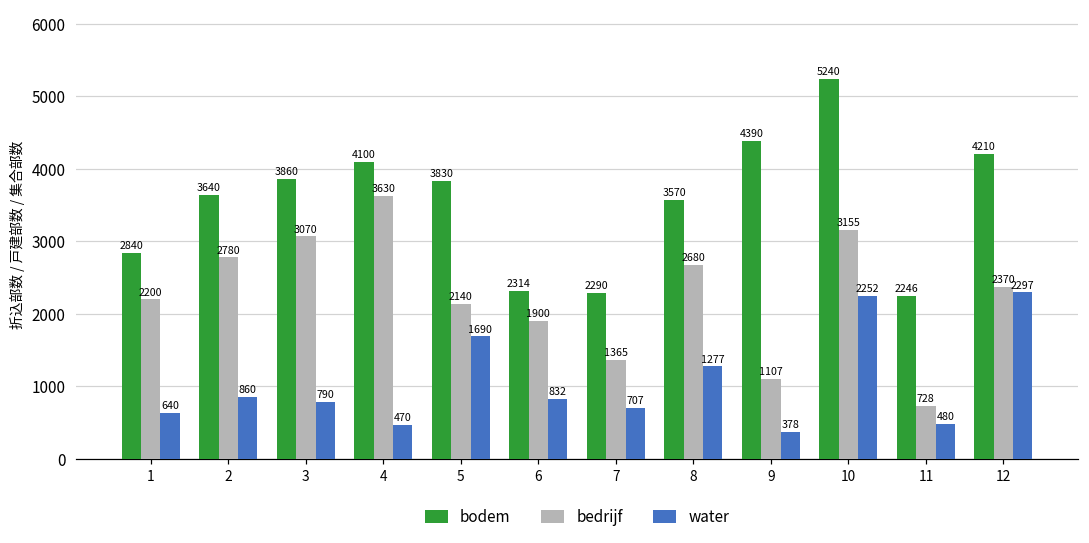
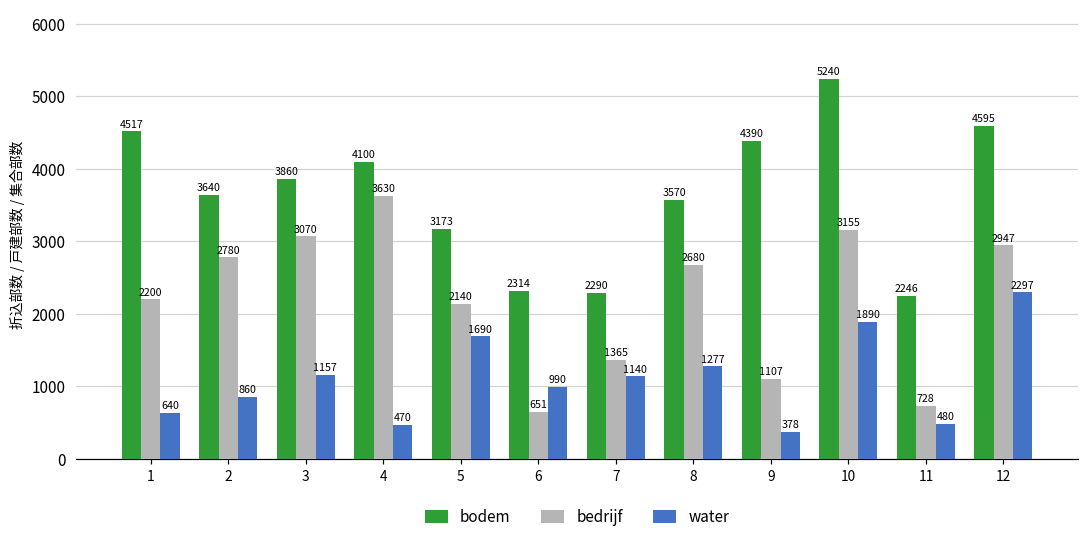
bodem, 1: 2840 -> 4517
water, 3: 790 -> 1157
bodem, 5: 3830 -> 3173
bedrijf, 6: 1900 -> 651
water, 6: 832 -> 990
water, 7: 707 -> 1140
water, 10: 2252 -> 1890
bodem, 12: 4210 -> 4595
bedrijf, 12: 2370 -> 2947
